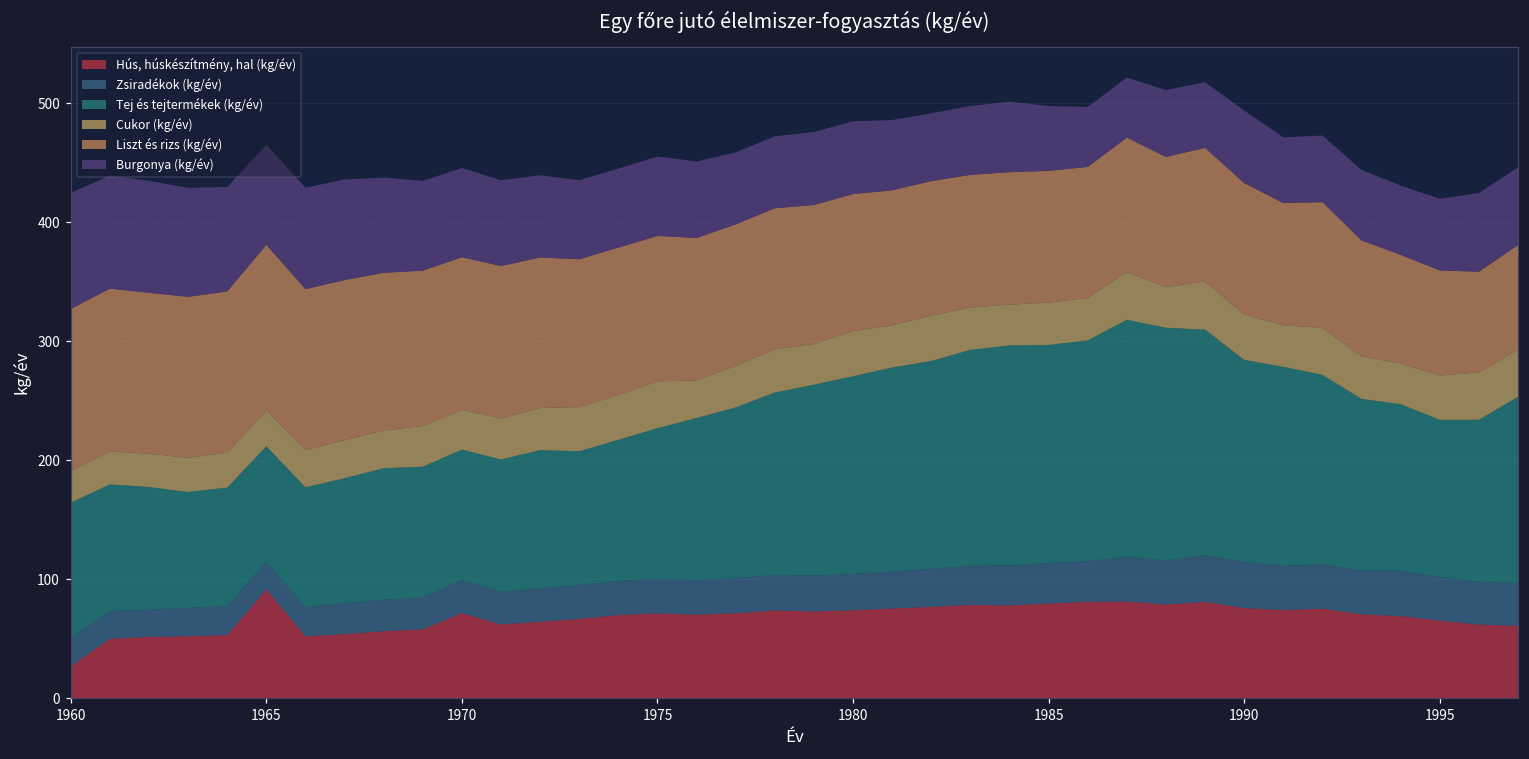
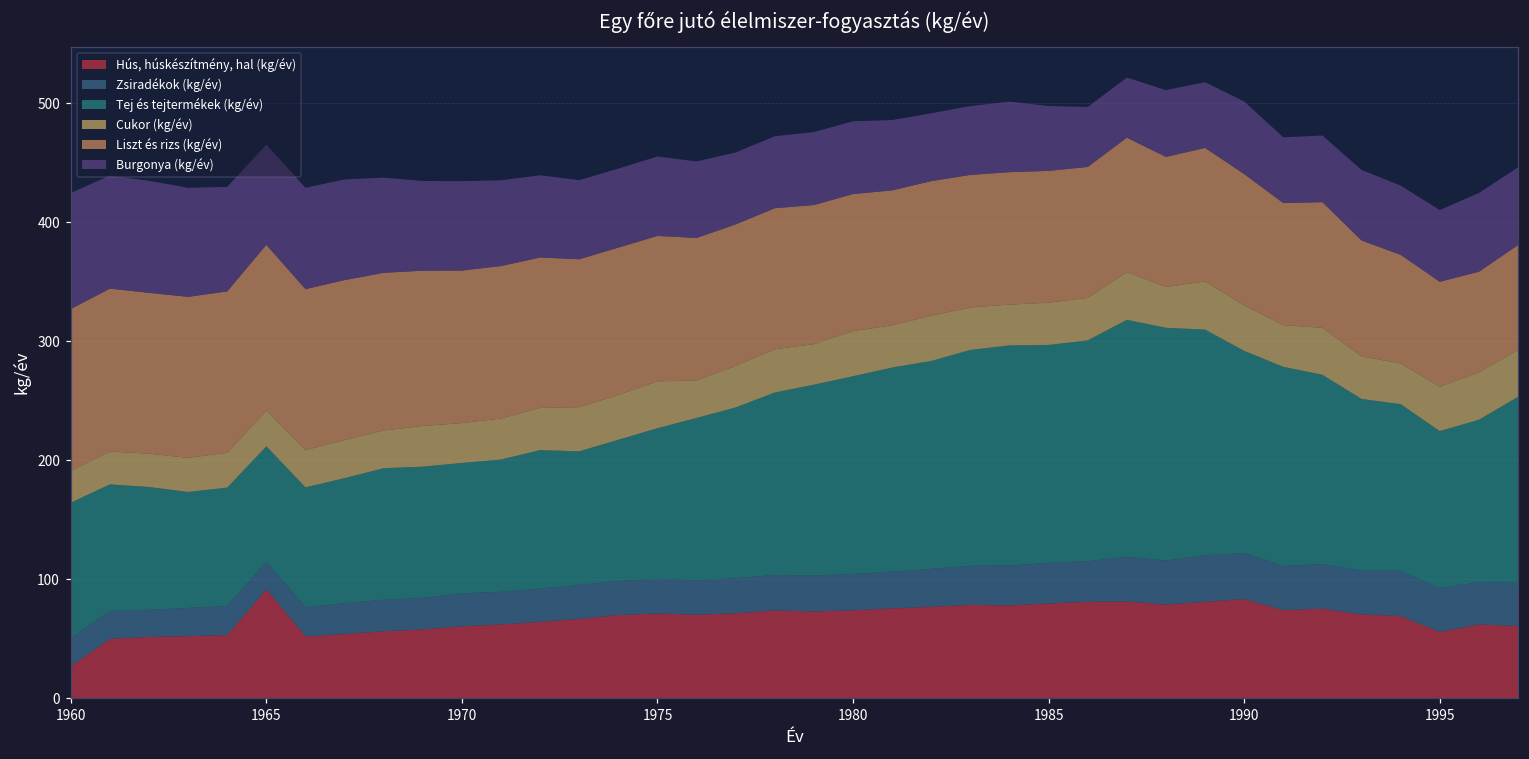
Hús, húskészítmény, hal (kg/év), 1970: 72 -> 60
Hús, húskészítmény, hal (kg/év), 1990: 76 -> 83
Hús, húskészítmény, hal (kg/év), 1995: 65 -> 56
